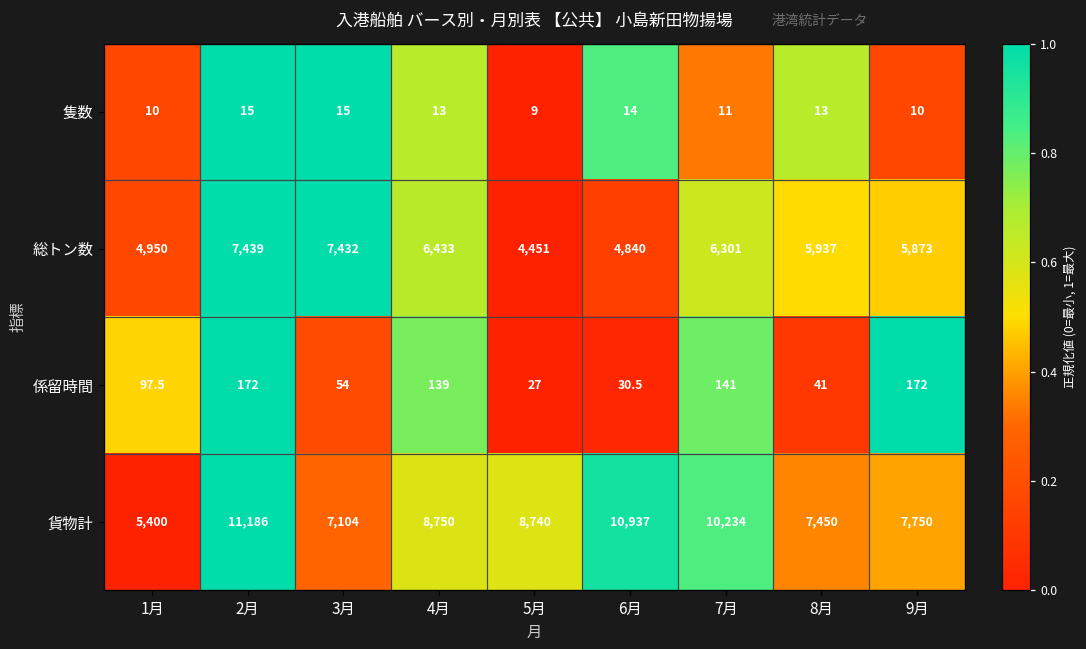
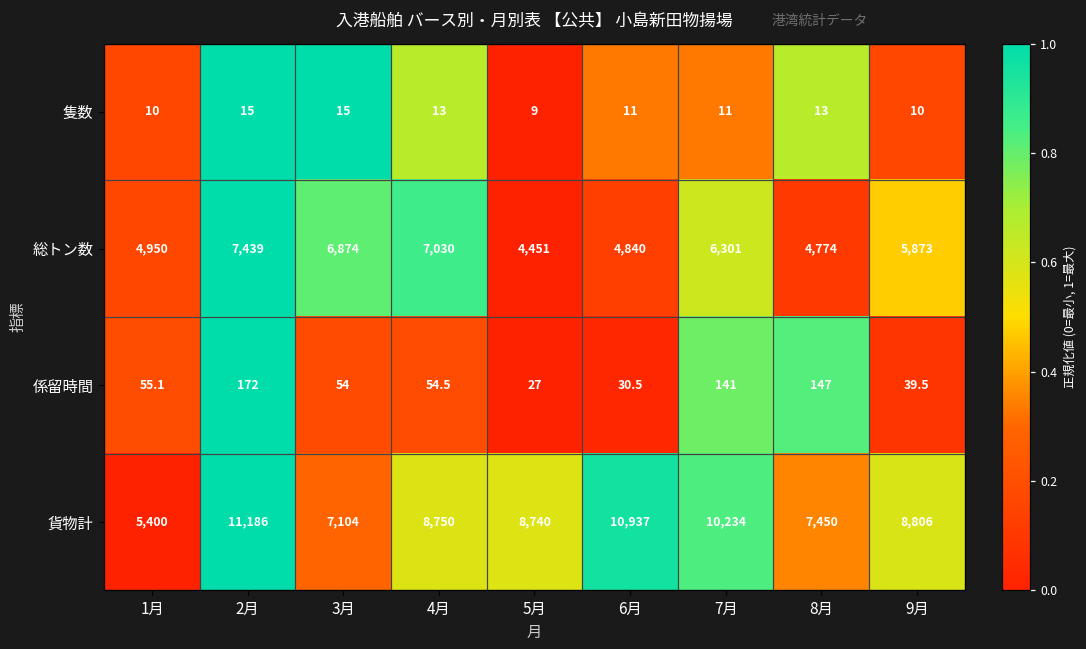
隻数, 6月: 14 -> 11
総トン数, 3月: 7,432 -> 6,874
総トン数, 4月: 6,433 -> 7,030
総トン数, 8月: 5,937 -> 4,774
係留時間, 1月: 97.5 -> 55.1
係留時間, 4月: 139 -> 54.5
係留時間, 8月: 41 -> 147
係留時間, 9月: 172 -> 39.5
貨物計, 9月: 7,750 -> 8,806
